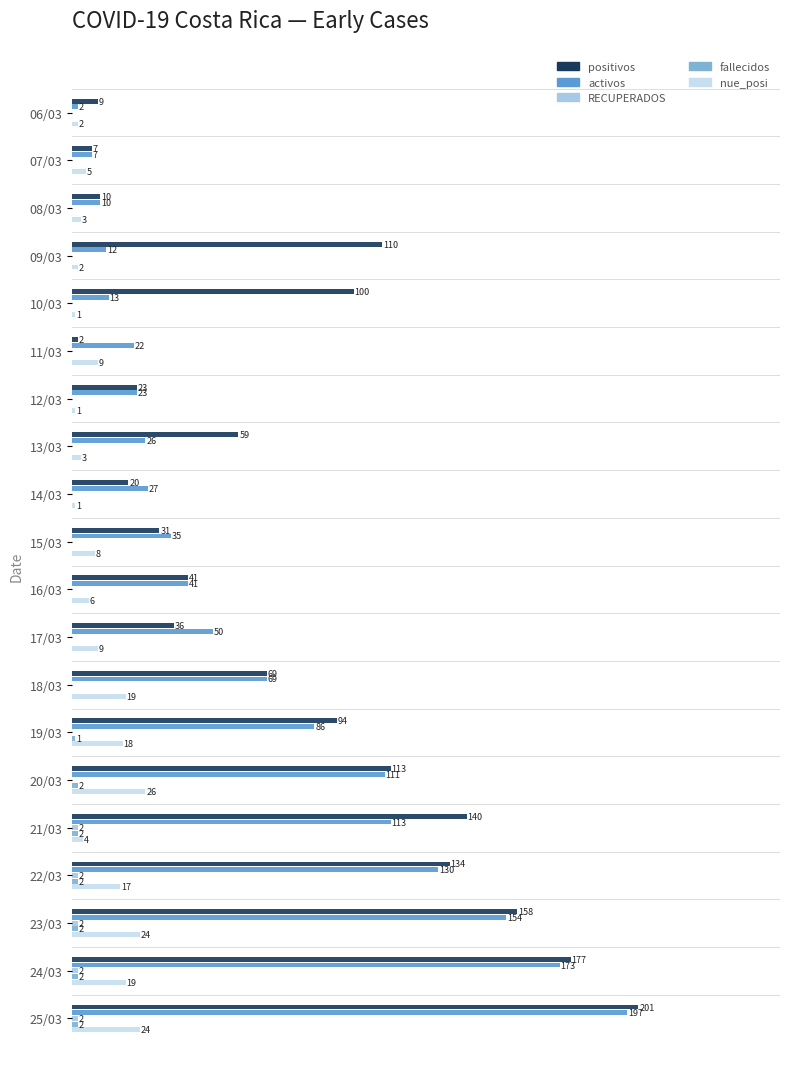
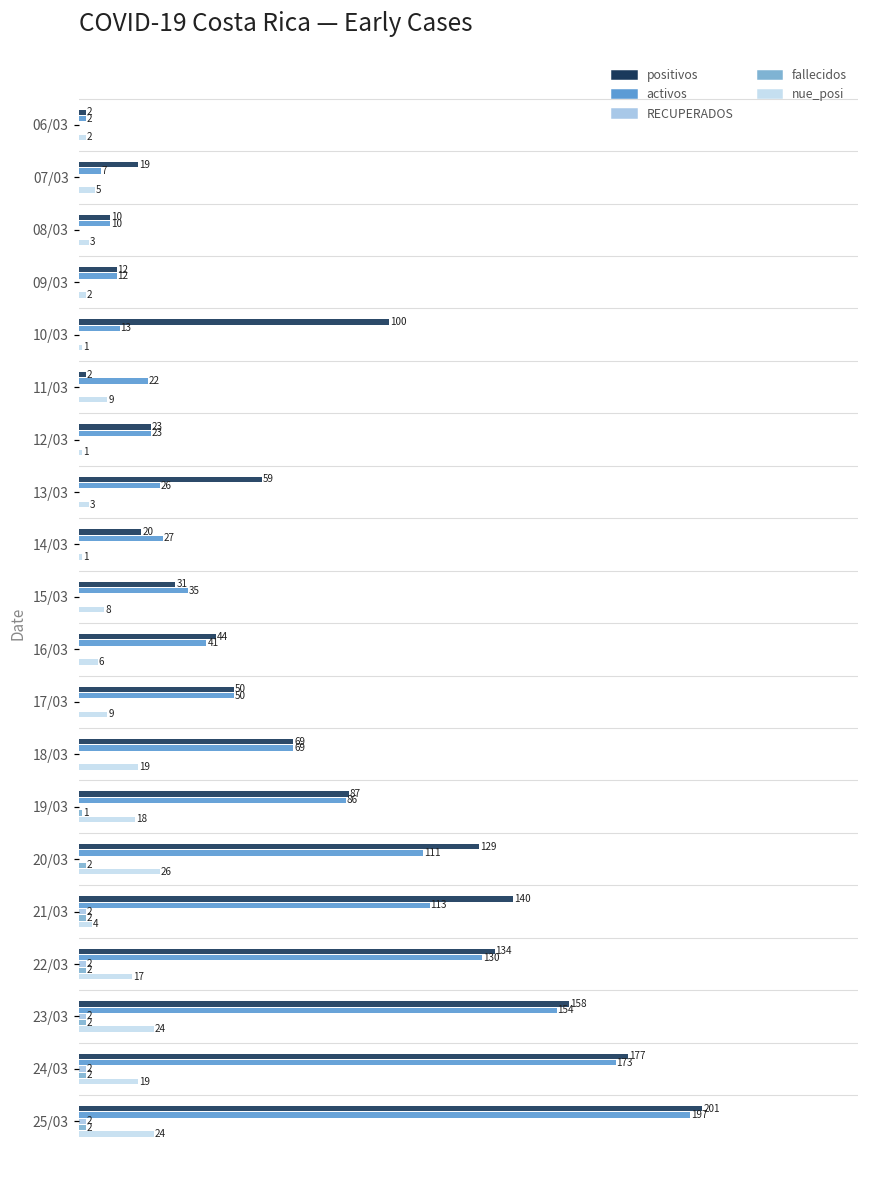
positivos, 06/03: 9 -> 2
positivos, 07/03: 7 -> 19
positivos, 09/03: 110 -> 12
positivos, 16/03: 41 -> 44
positivos, 17/03: 36 -> 50
positivos, 19/03: 94 -> 87
positivos, 20/03: 113 -> 129
